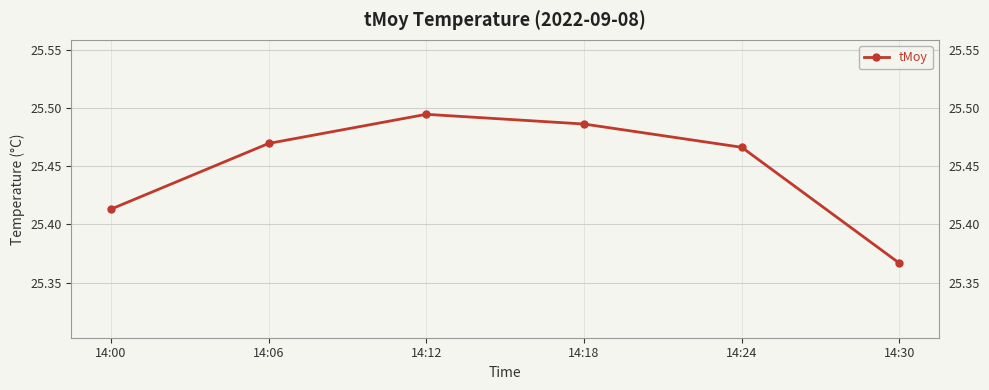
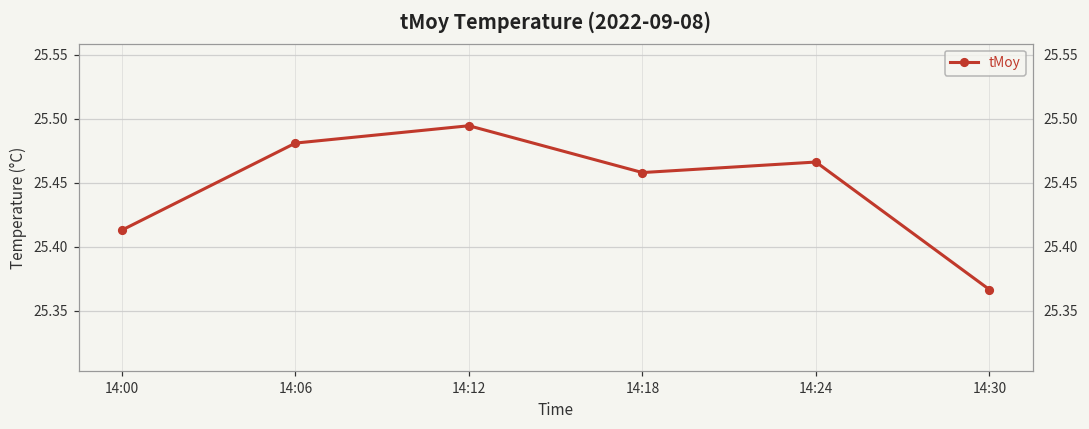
14:06: 25.469 -> 25.481
14:18: 25.486 -> 25.458
